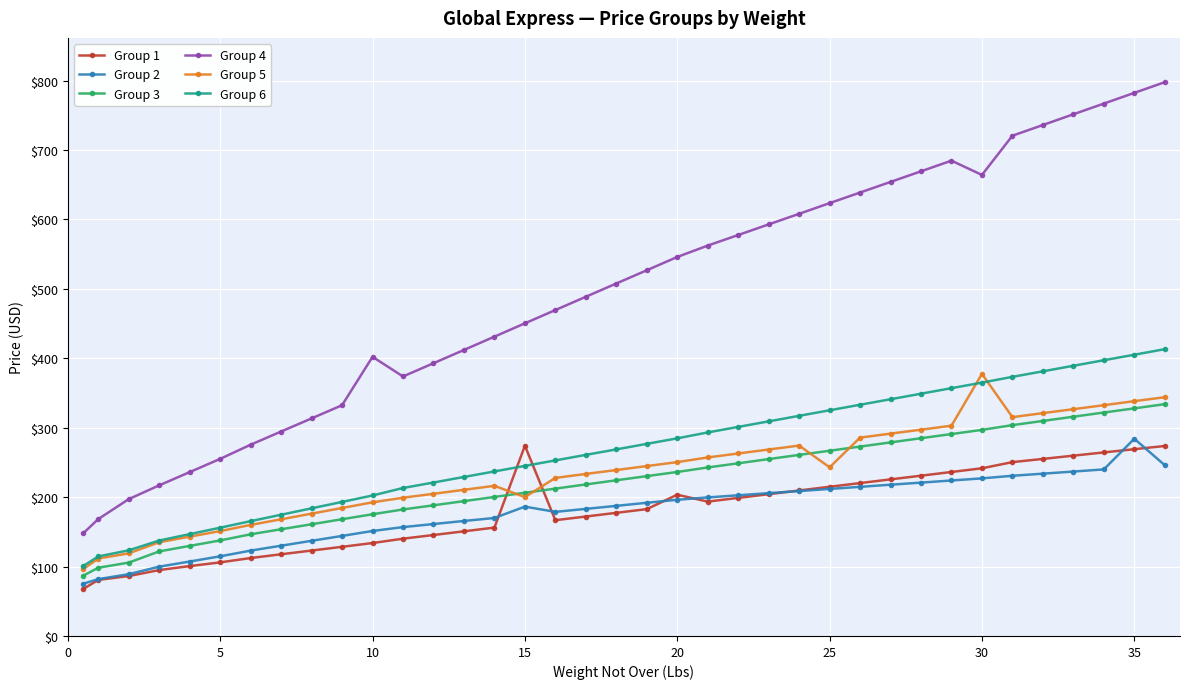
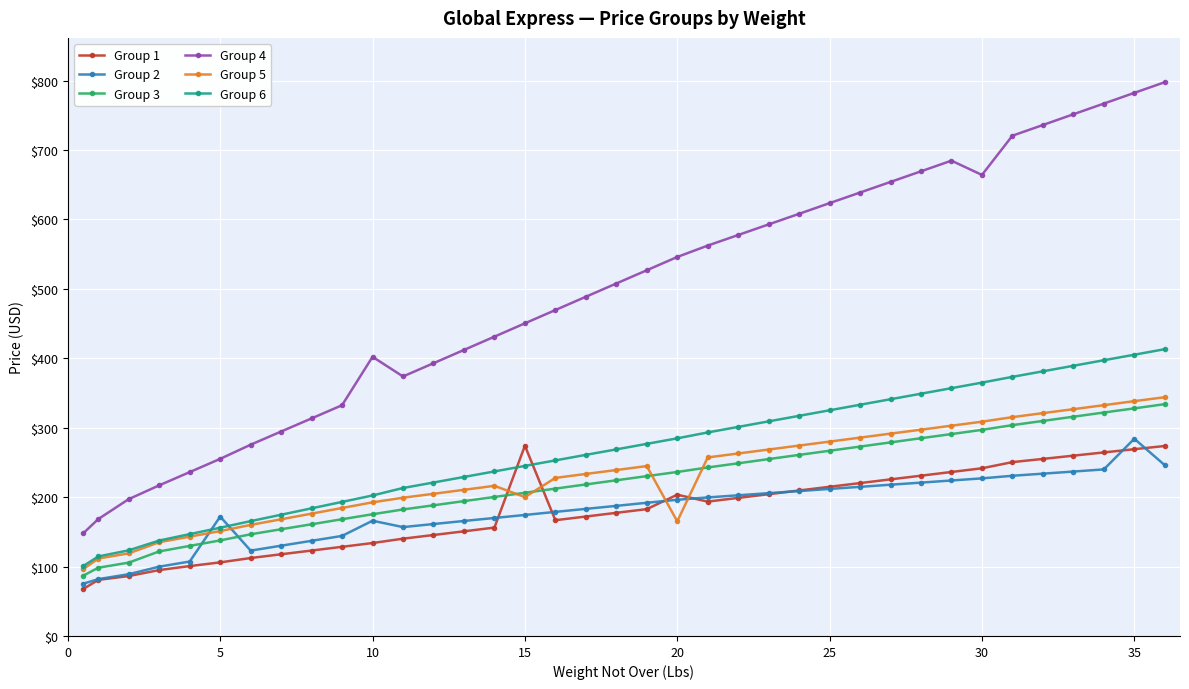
Group 2, 5: $110 -> $170
Group 2, 10: $150 -> $170
Group 2, 15: $190 -> $170
Group 5, 20: $250 -> $170
Group 5, 25: $240 -> $280
Group 5, 30: $380 -> $310
